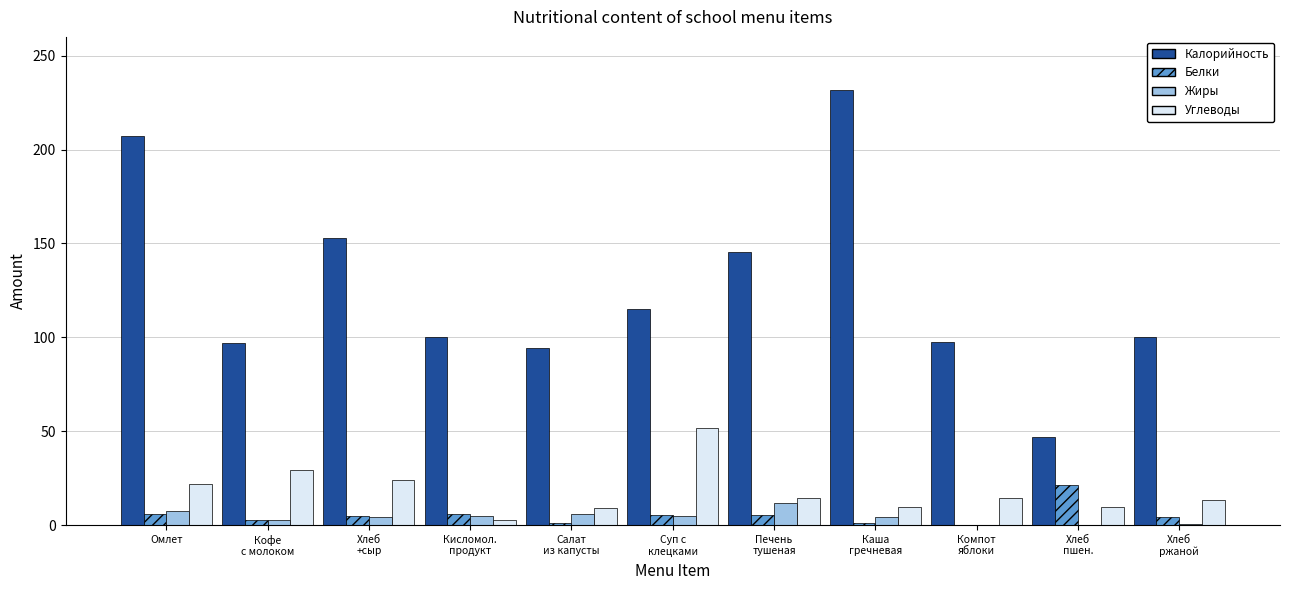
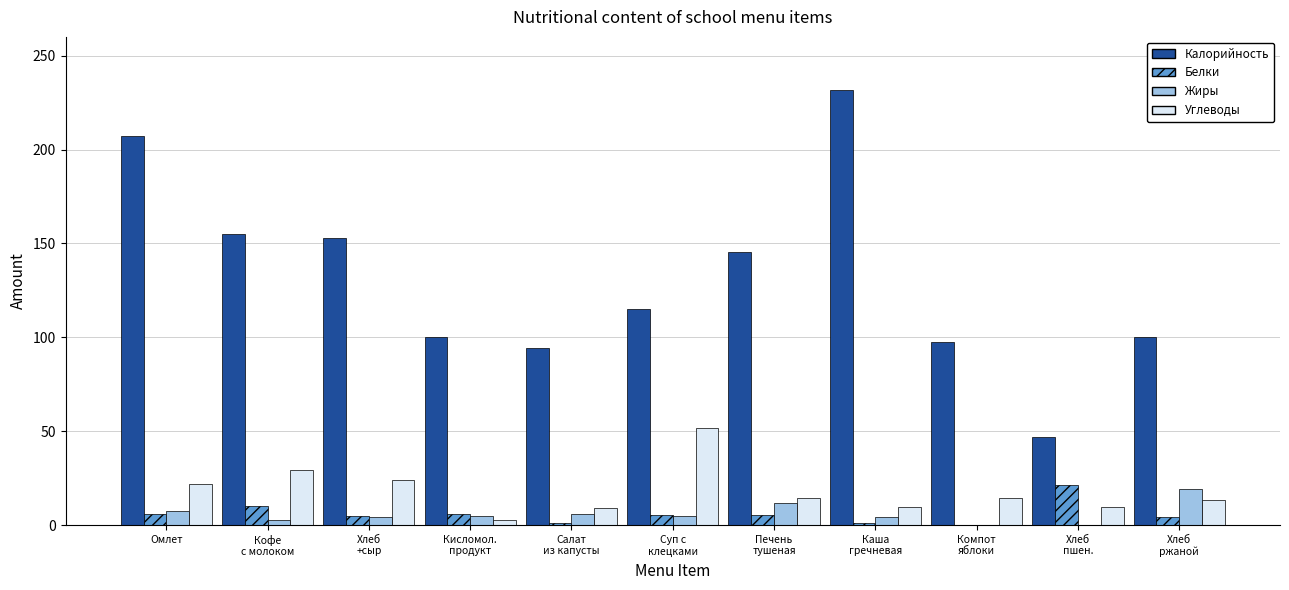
Калорийность, Кофе с молоком: 97 -> 155
Белки, Кофе с молоком: 3 -> 10
Жиры, Хлеб ржаной: 0 -> 19
